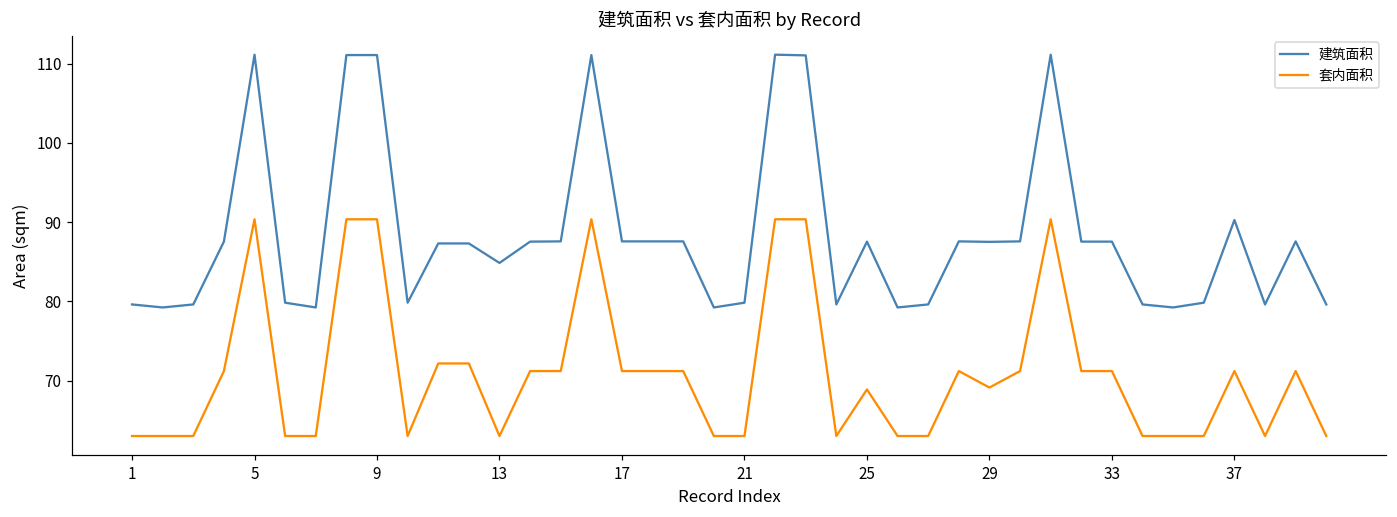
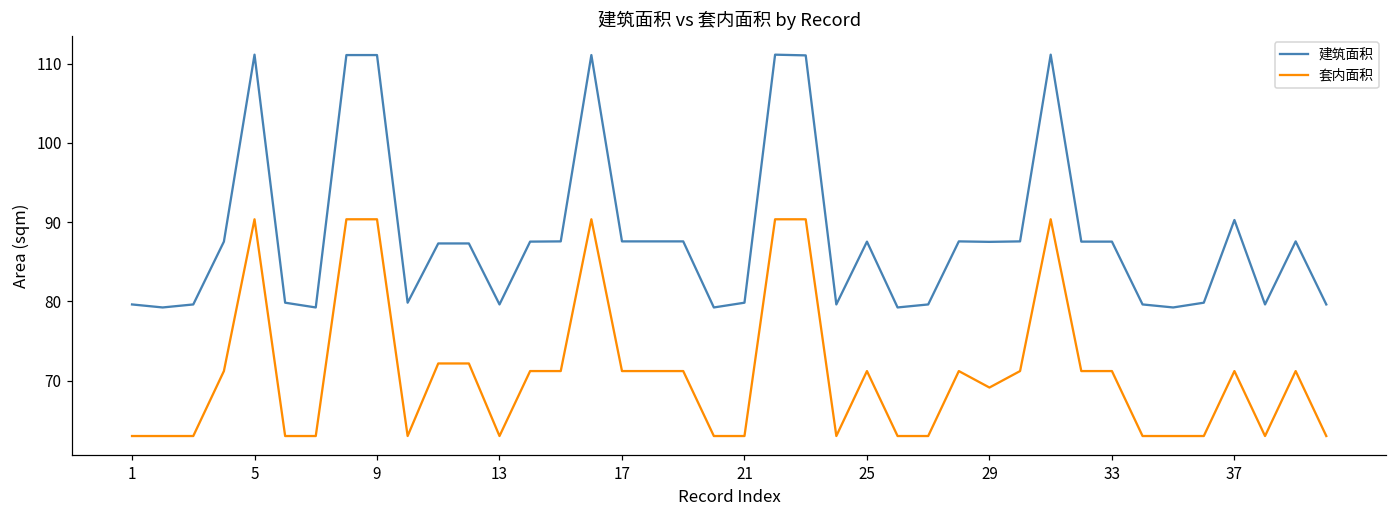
建筑面积, 13: 85 -> 80
套内面积, 25: 69 -> 71
